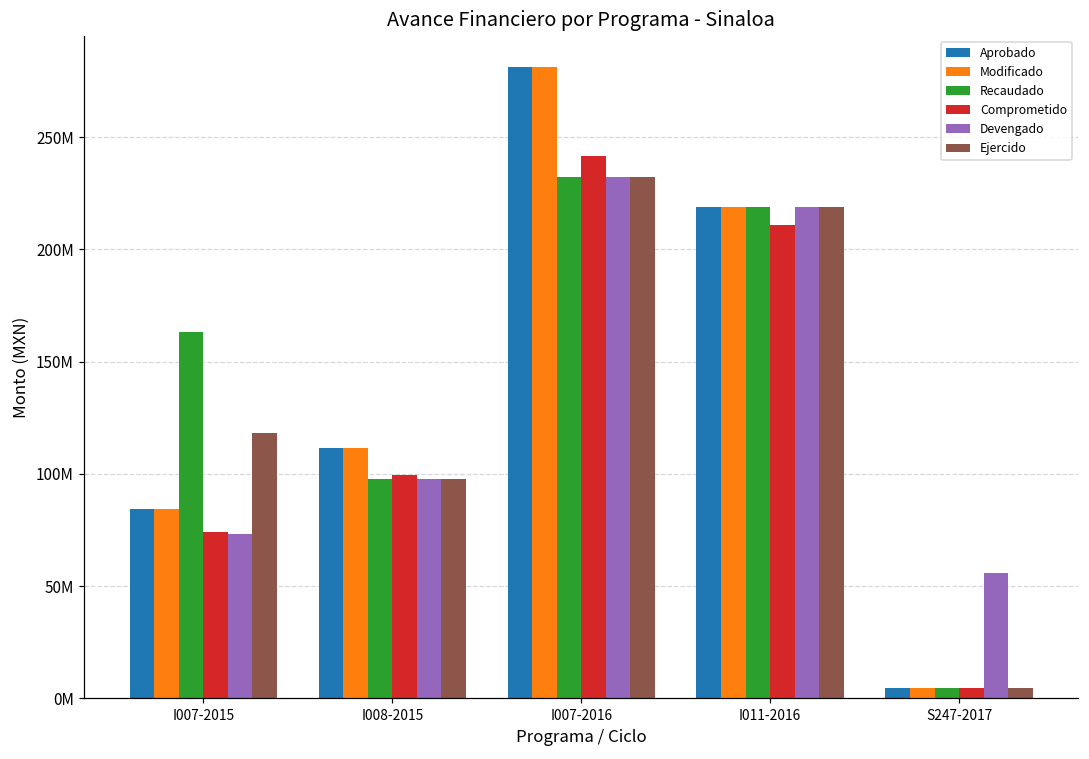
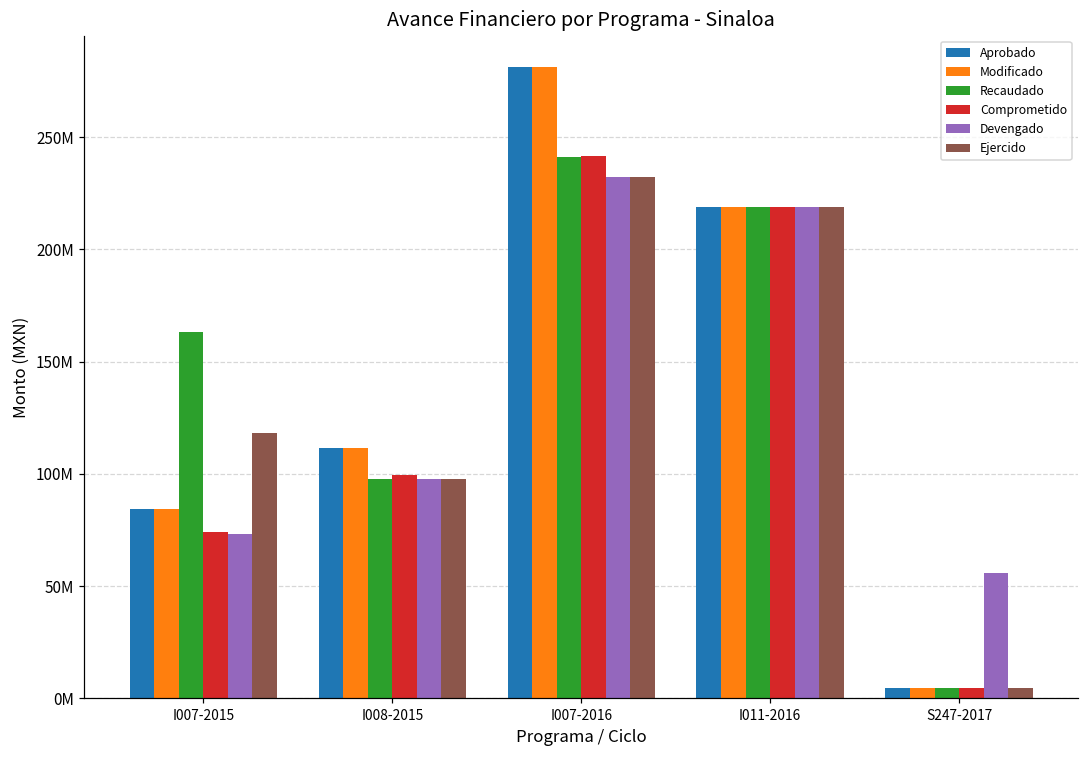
Recaudado, I007-2016: 232000000 -> 241000000
Comprometido, I011-2016: 211000000 -> 219000000
